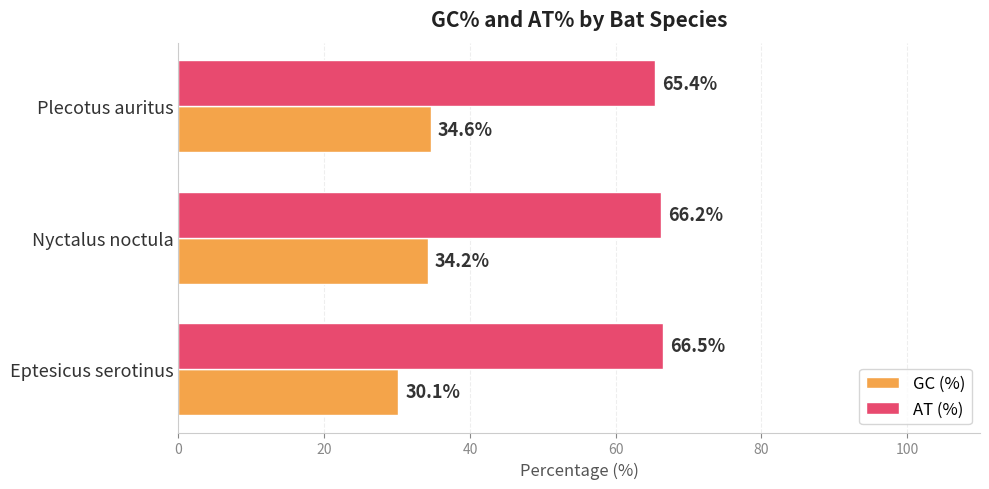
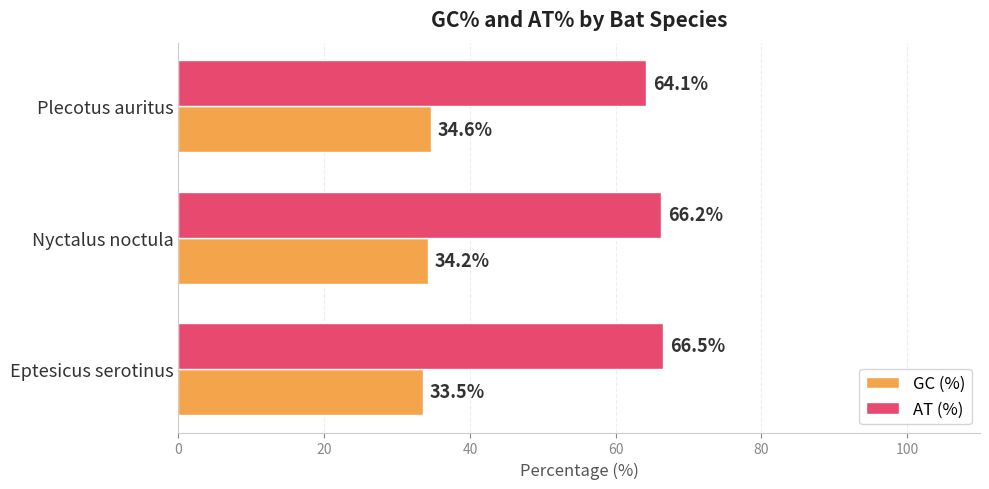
AT (%), Plecotus auritus: 65.4% -> 64.1%
GC (%), Eptesicus serotinus: 30.1% -> 33.5%
